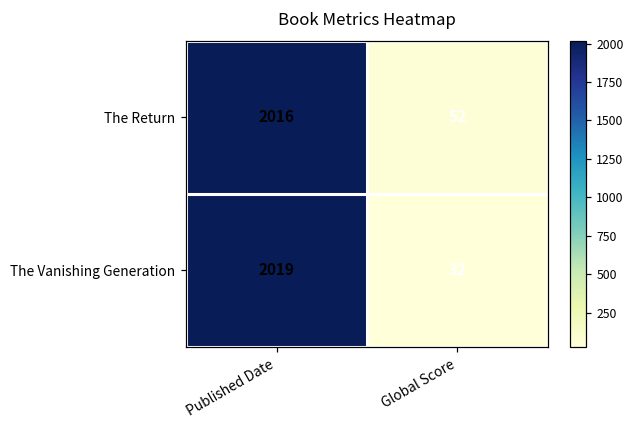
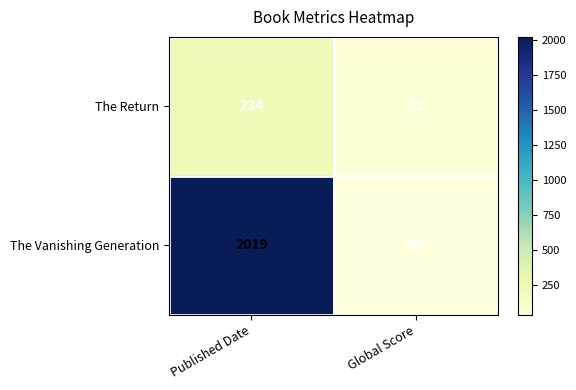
The Return, Published Date: 2016 -> 234
